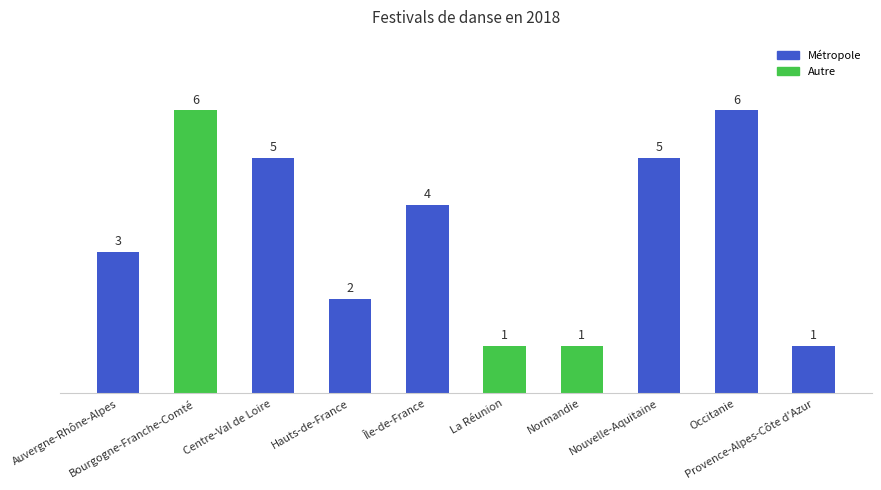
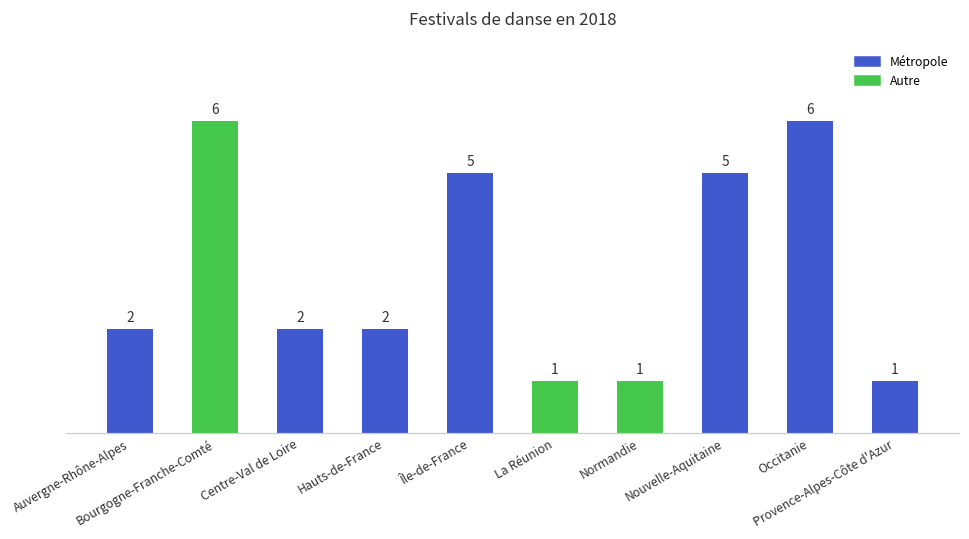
Auvergne-Rhône-Alpes: 3 -> 2
Centre-Val de Loire: 5 -> 2
Île-de-France: 4 -> 5
